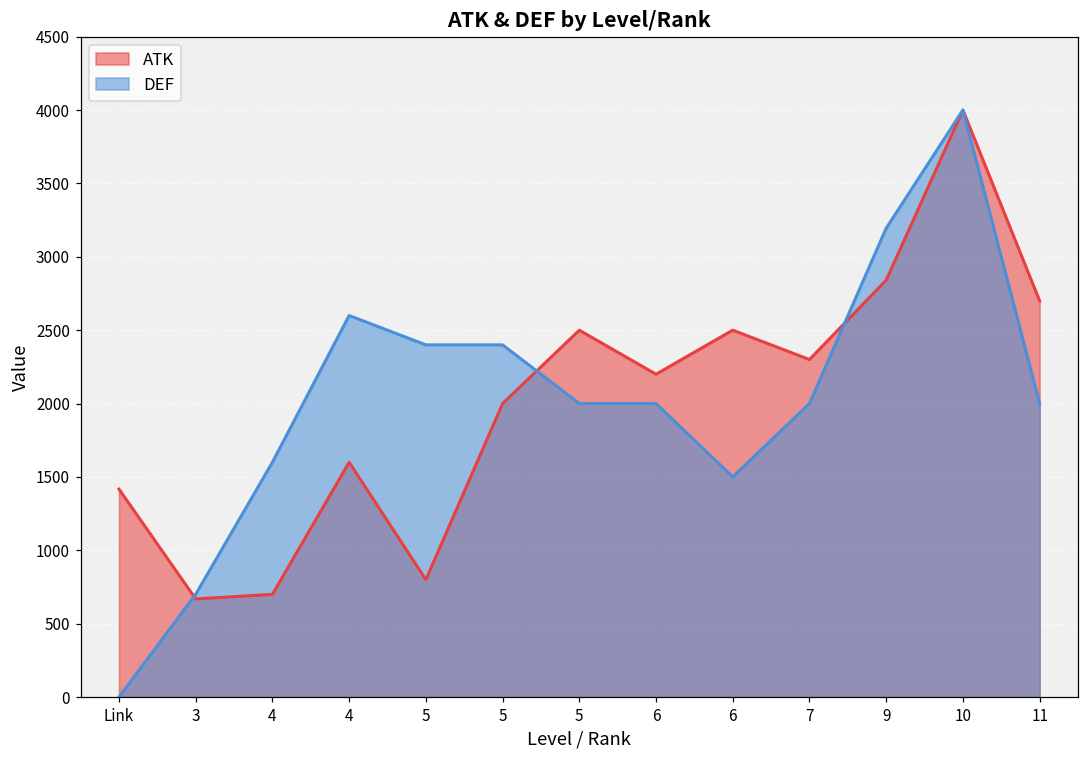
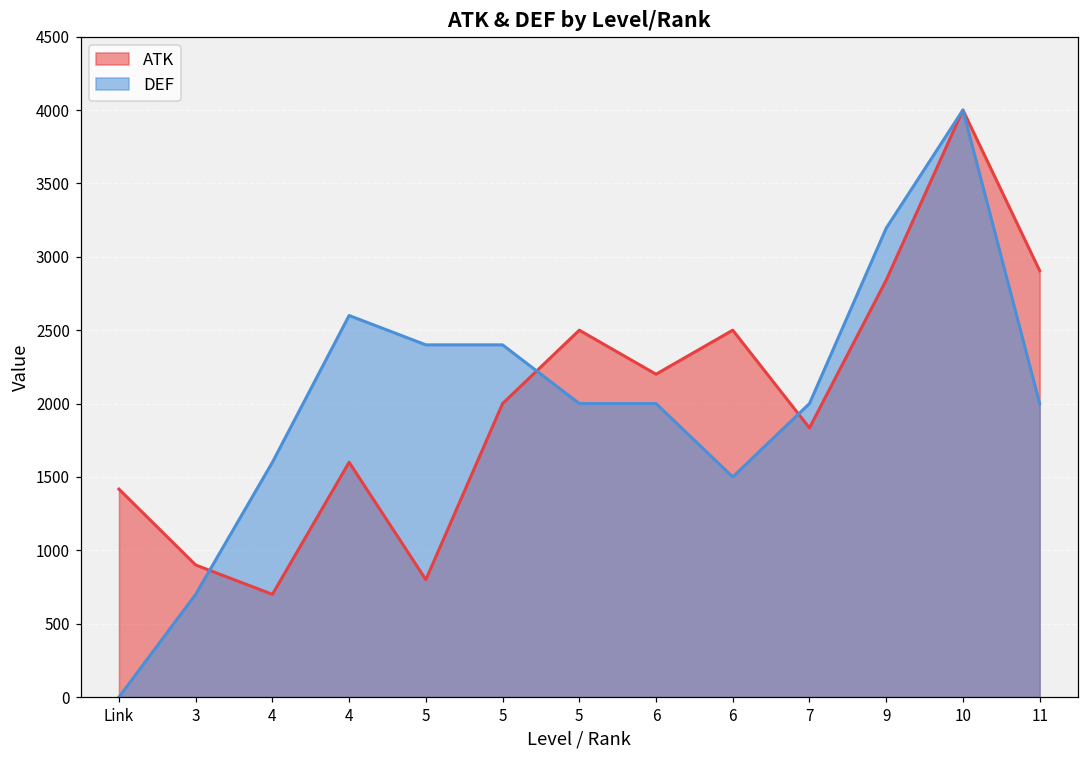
ATK, 3: 670 -> 900
ATK, 7: 2300 -> 1830
ATK, 11: 2700 -> 2910
